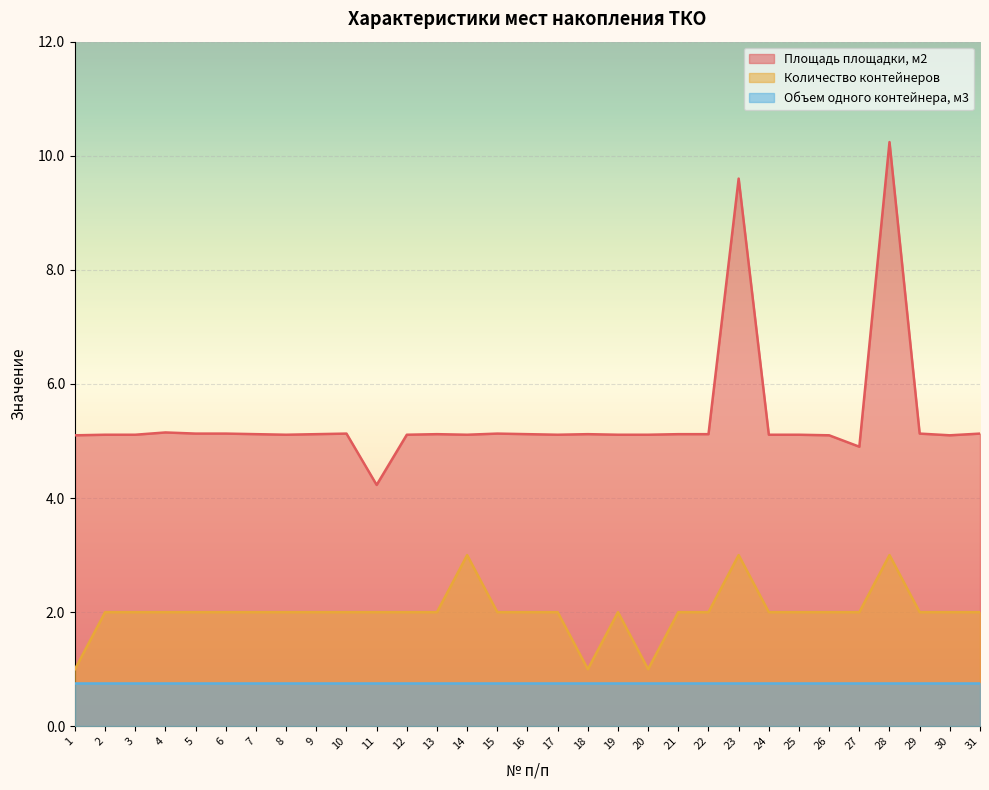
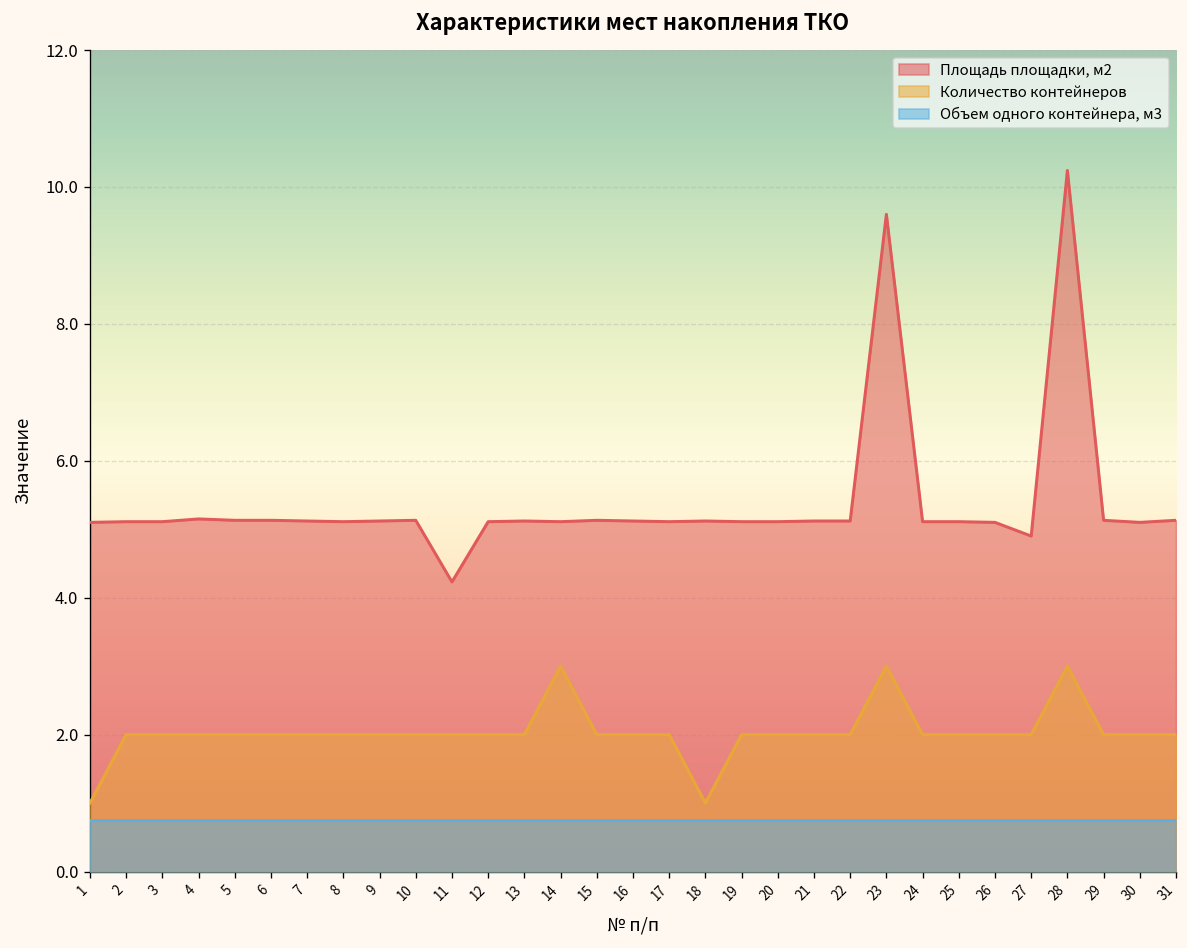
Количество контейнеров, 20: 1 -> 2
